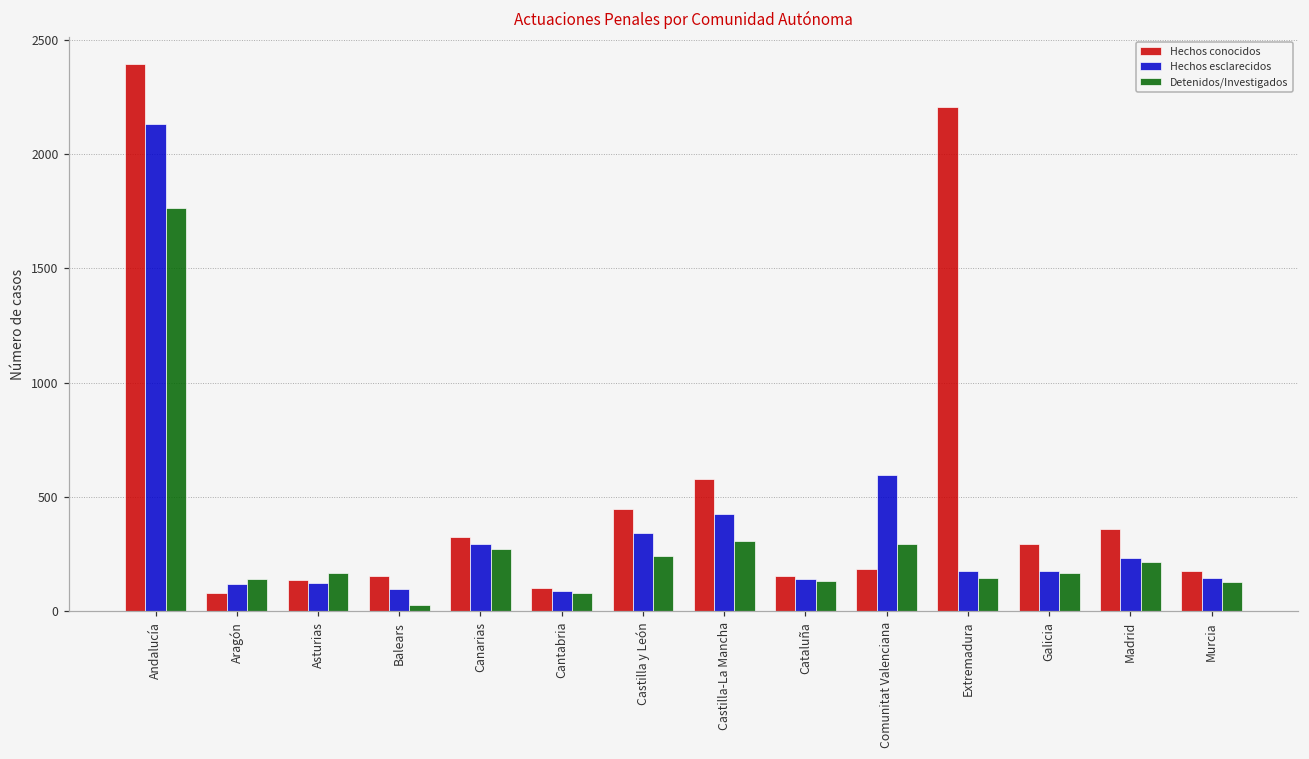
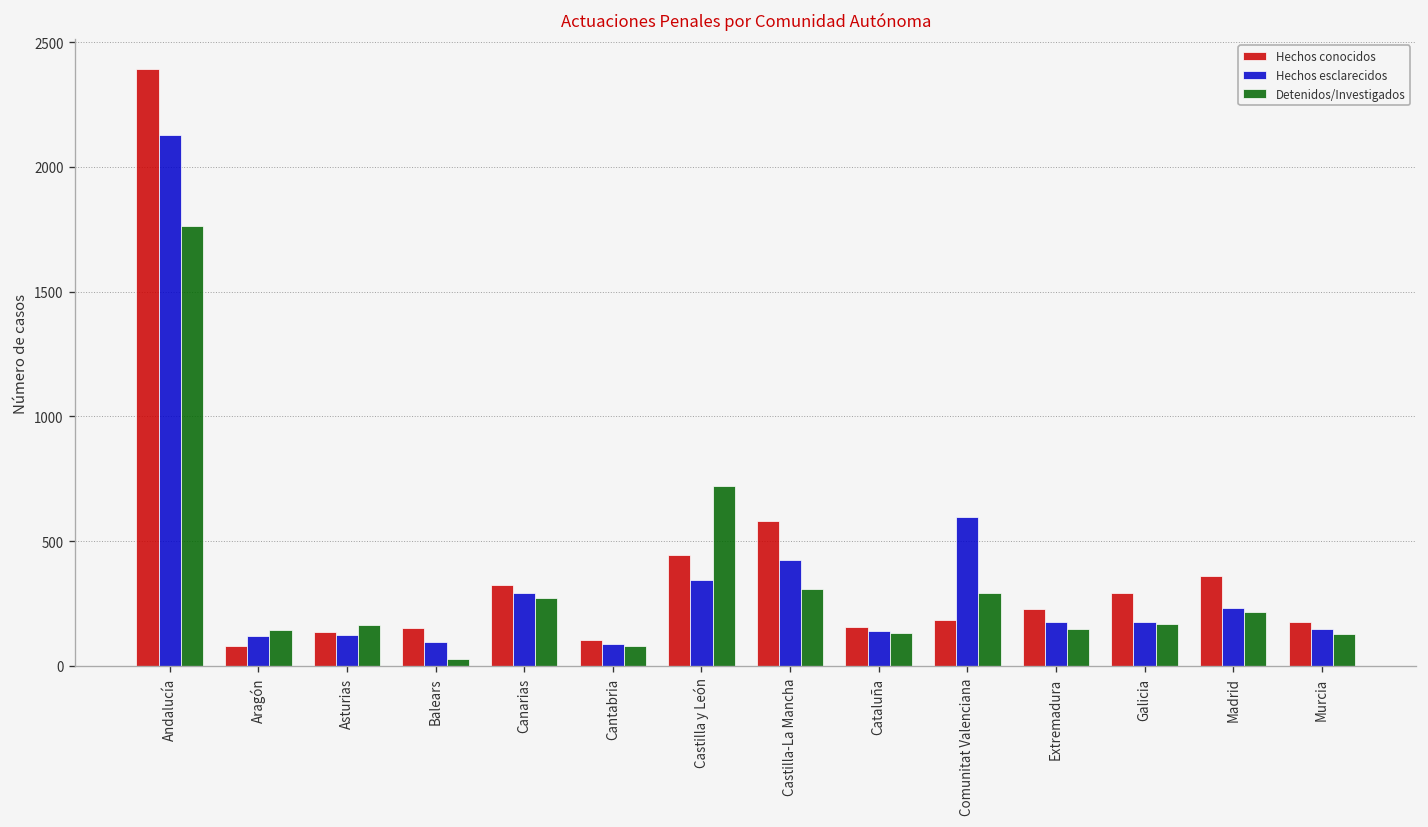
Detenidos/Investigados, Castilla y León: 240 -> 720
Hechos conocidos, Extremadura: 2210 -> 230
